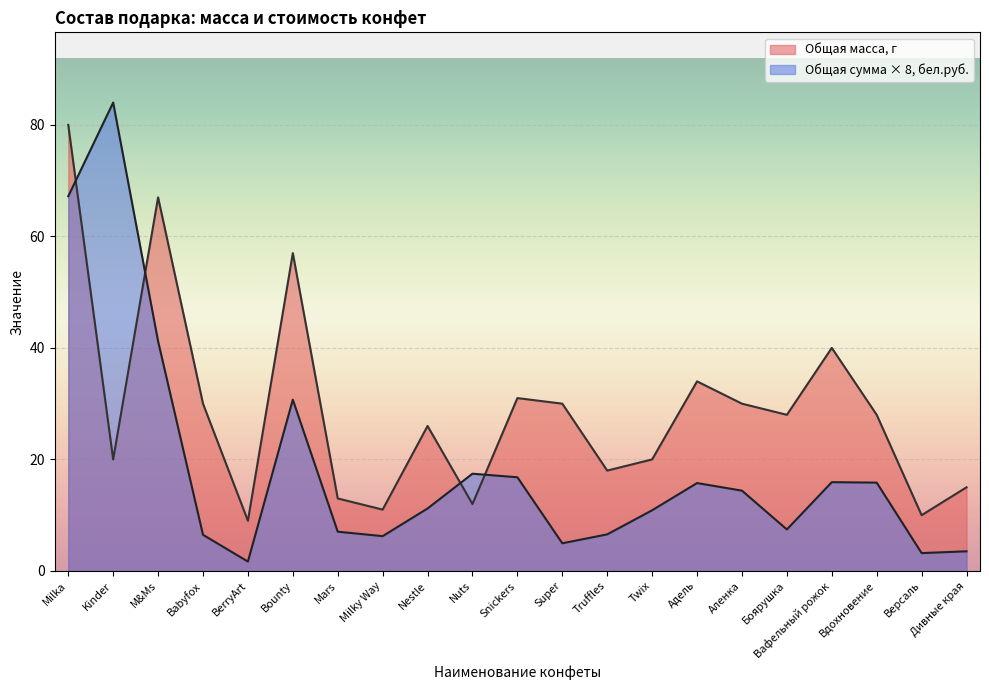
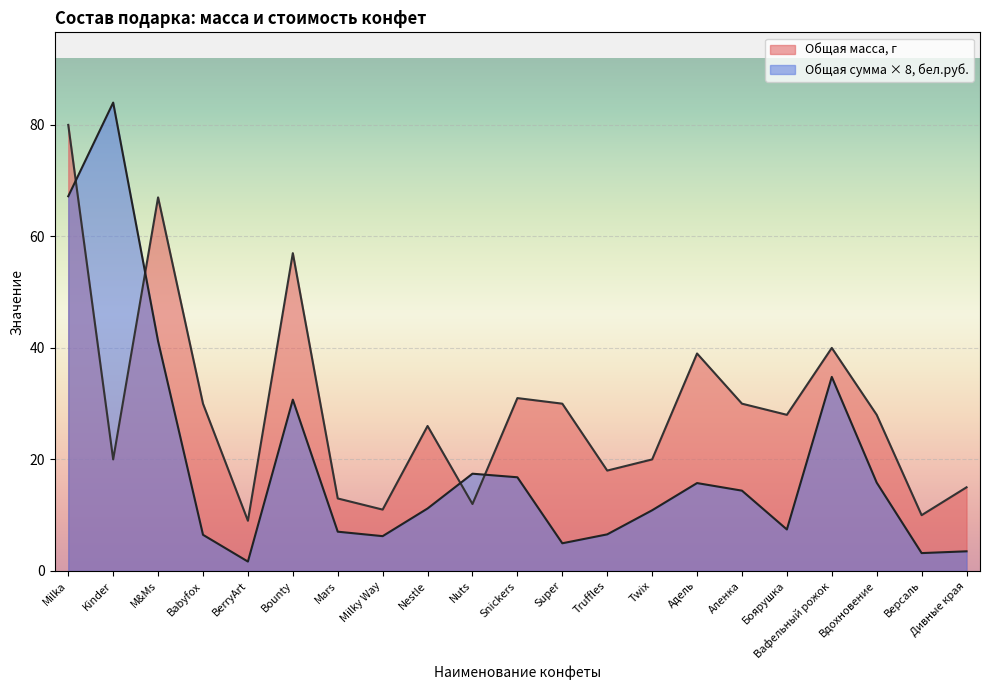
Общая масса, г, Адель: 34 -> 39
Общая сумма × 8, бел.руб., Вафельный рожок: 16 -> 35
